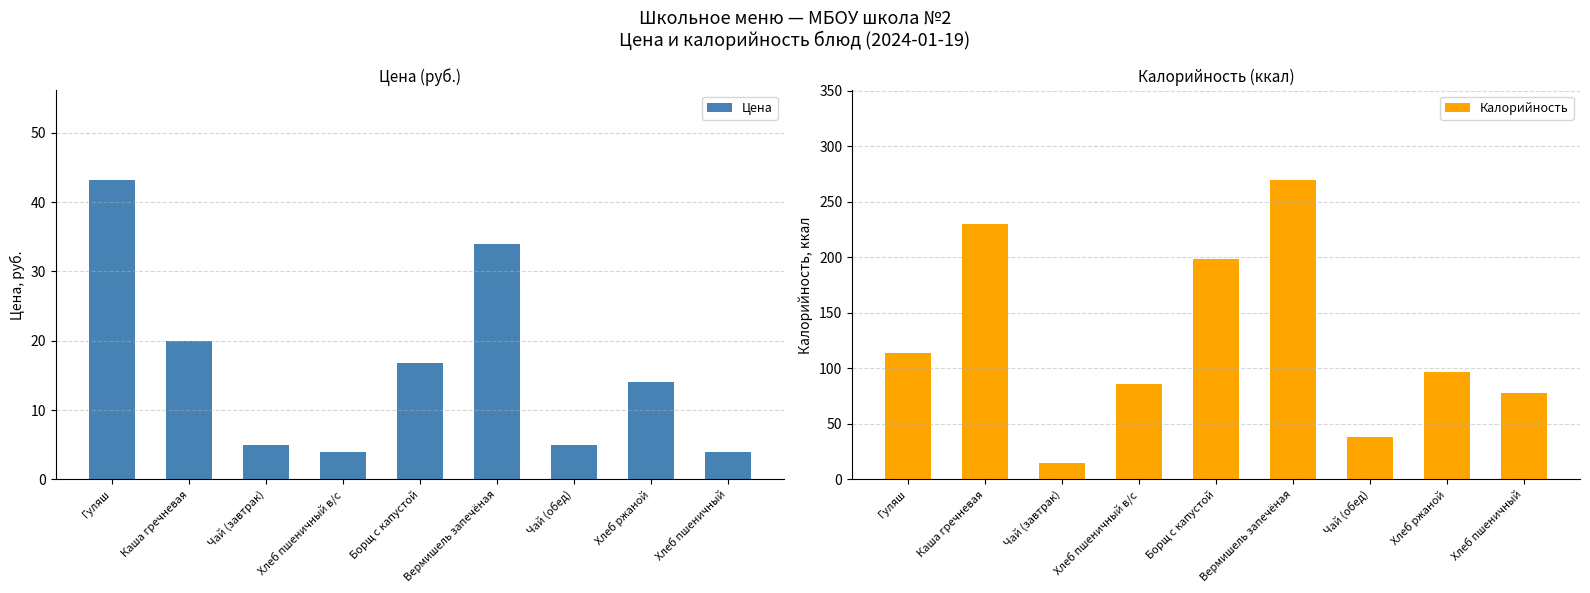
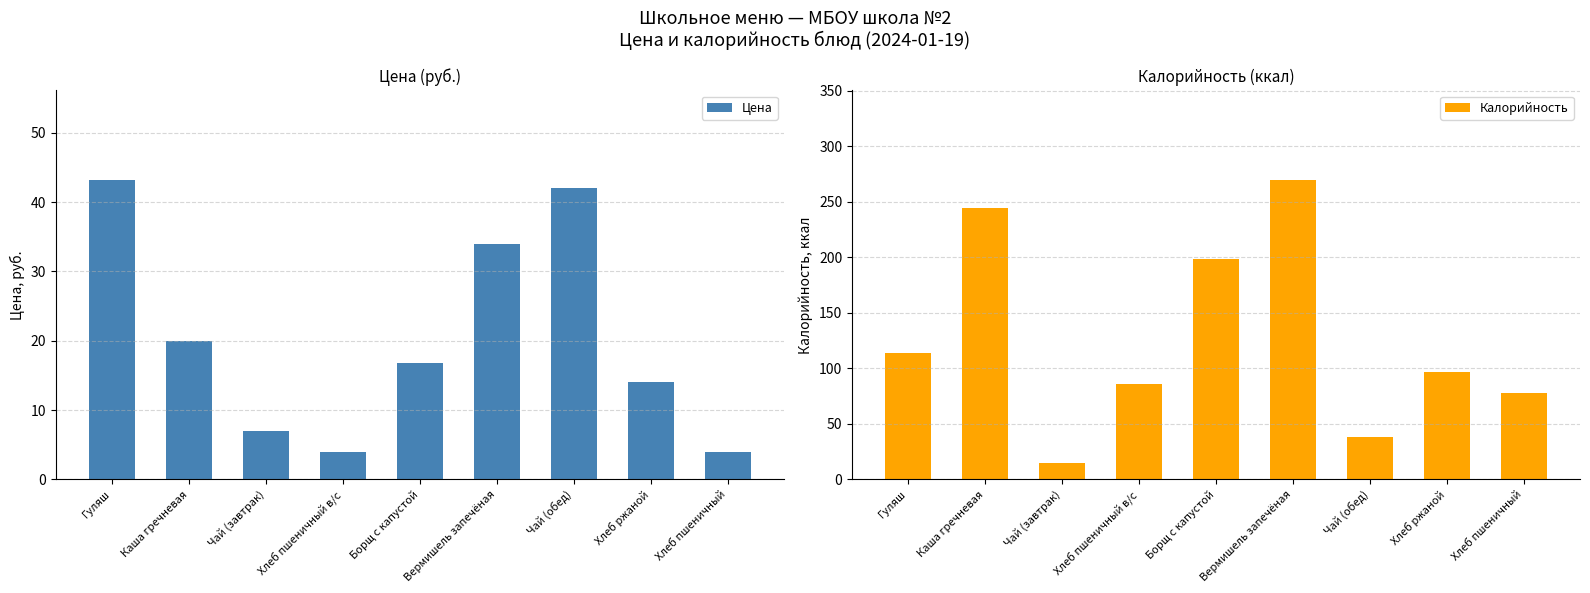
Цена (руб.), Чай (завтрак): 5 -> 7
Цена (руб.), Чай (обед): 5 -> 42
Калорийность (ккал), Каша гречневая: 230 -> 245
